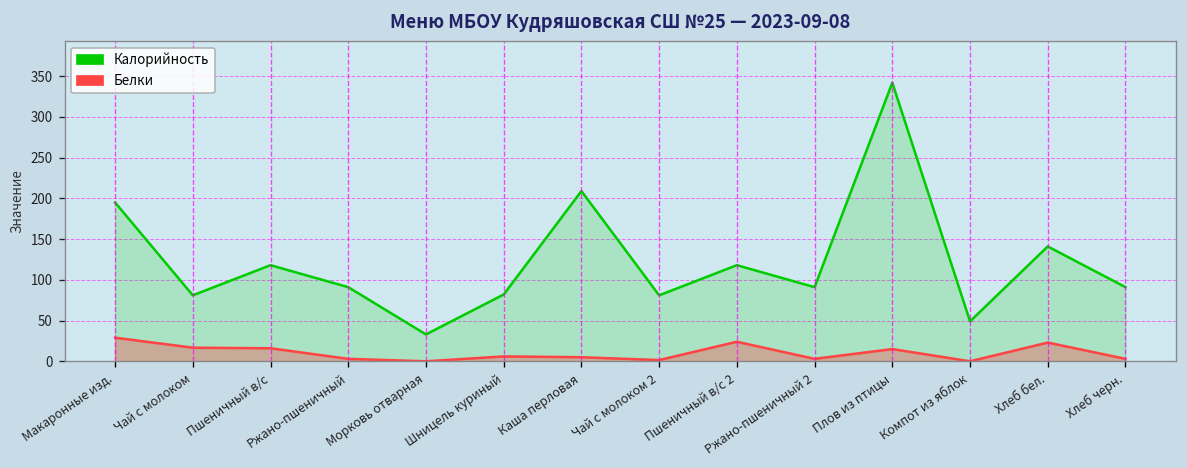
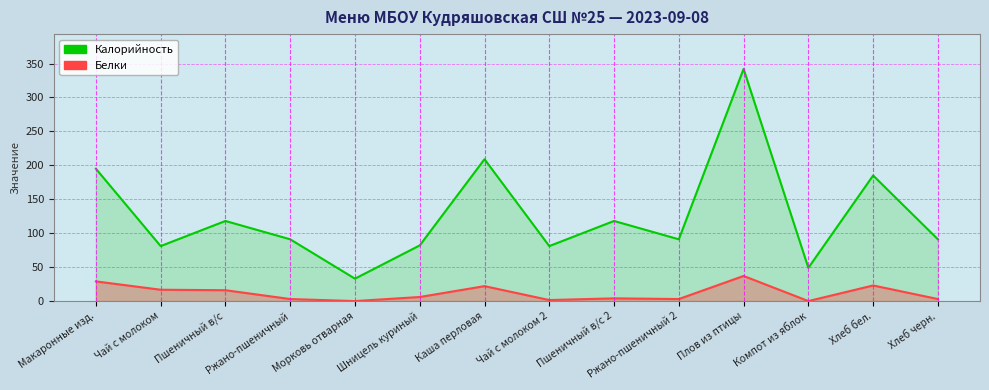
Белки, Каша перловая: 10 -> 20
Белки, Пшеничный в/с 2: 20 -> 0
Белки, Плов из птицы: 20 -> 40
Калорийность, Хлеб бел.: 140 -> 190
